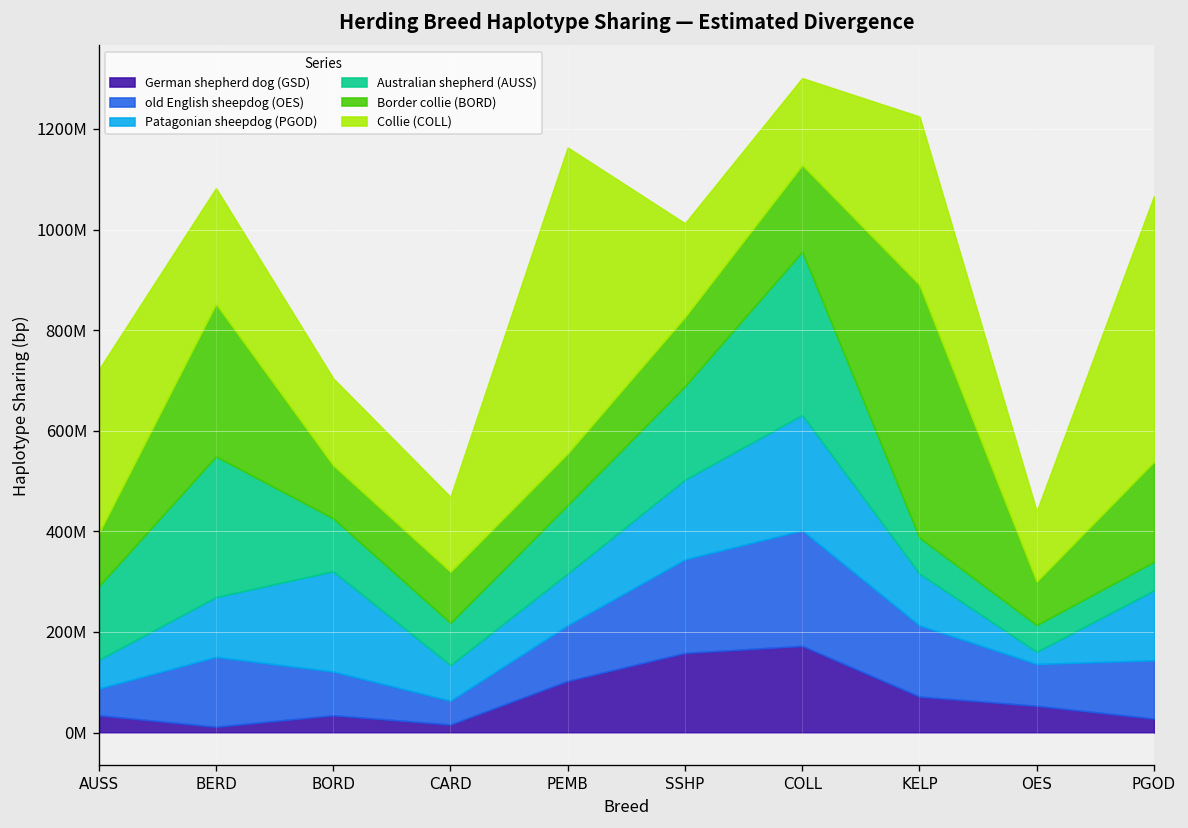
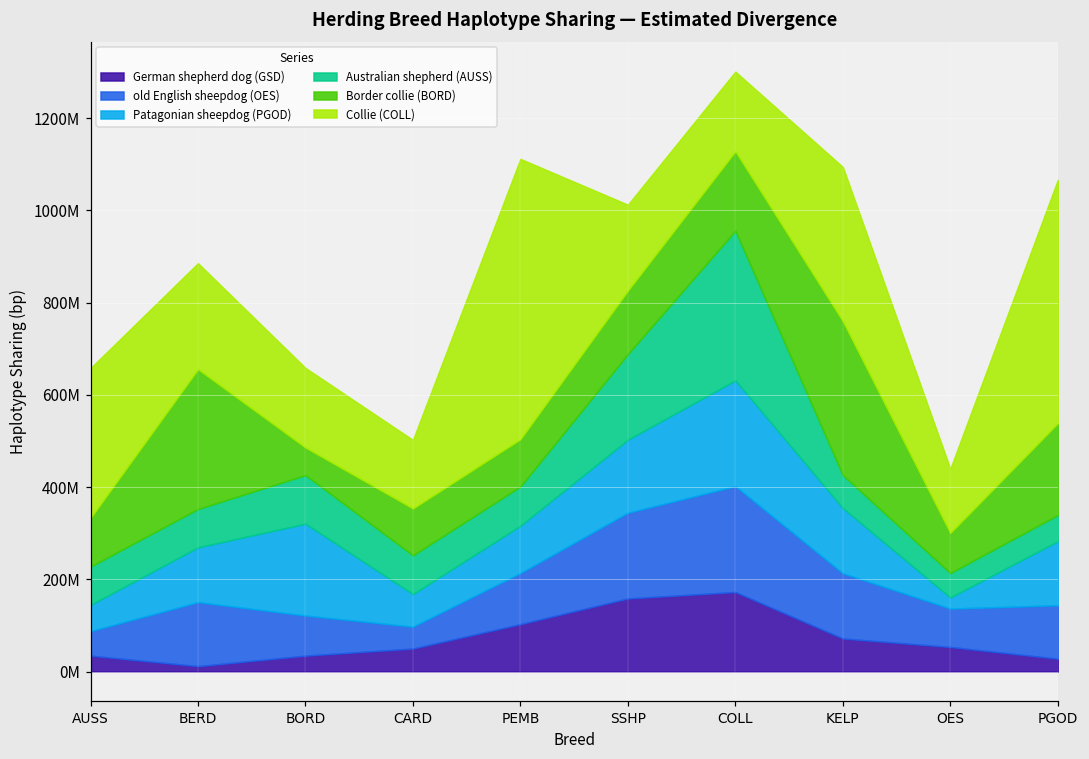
Australian shepherd (AUSS), AUSS: 150000000 -> 80000000
Australian shepherd (AUSS), BERD: 280000000 -> 80000000
Border collie (BORD), BORD: 110000000 -> 60000000
German shepherd dog (GSD), CARD: 20000000 -> 50000000
Australian shepherd (AUSS), PEMB: 140000000 -> 90000000
Patagonian sheepdog (PGOD), KELP: 100000000 -> 140000000
Border collie (BORD), KELP: 500000000 -> 330000000
